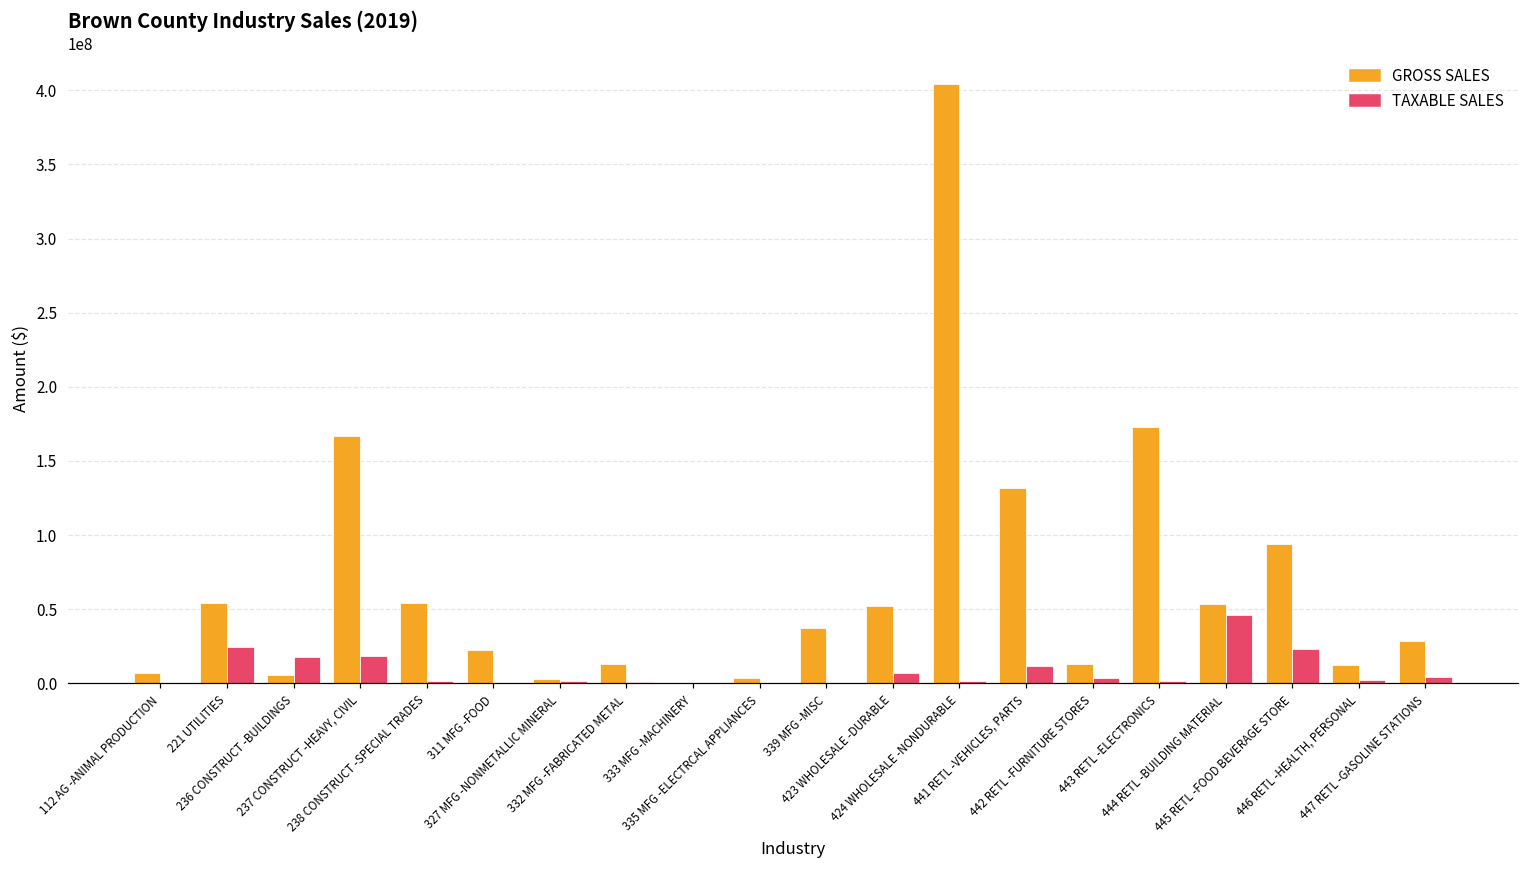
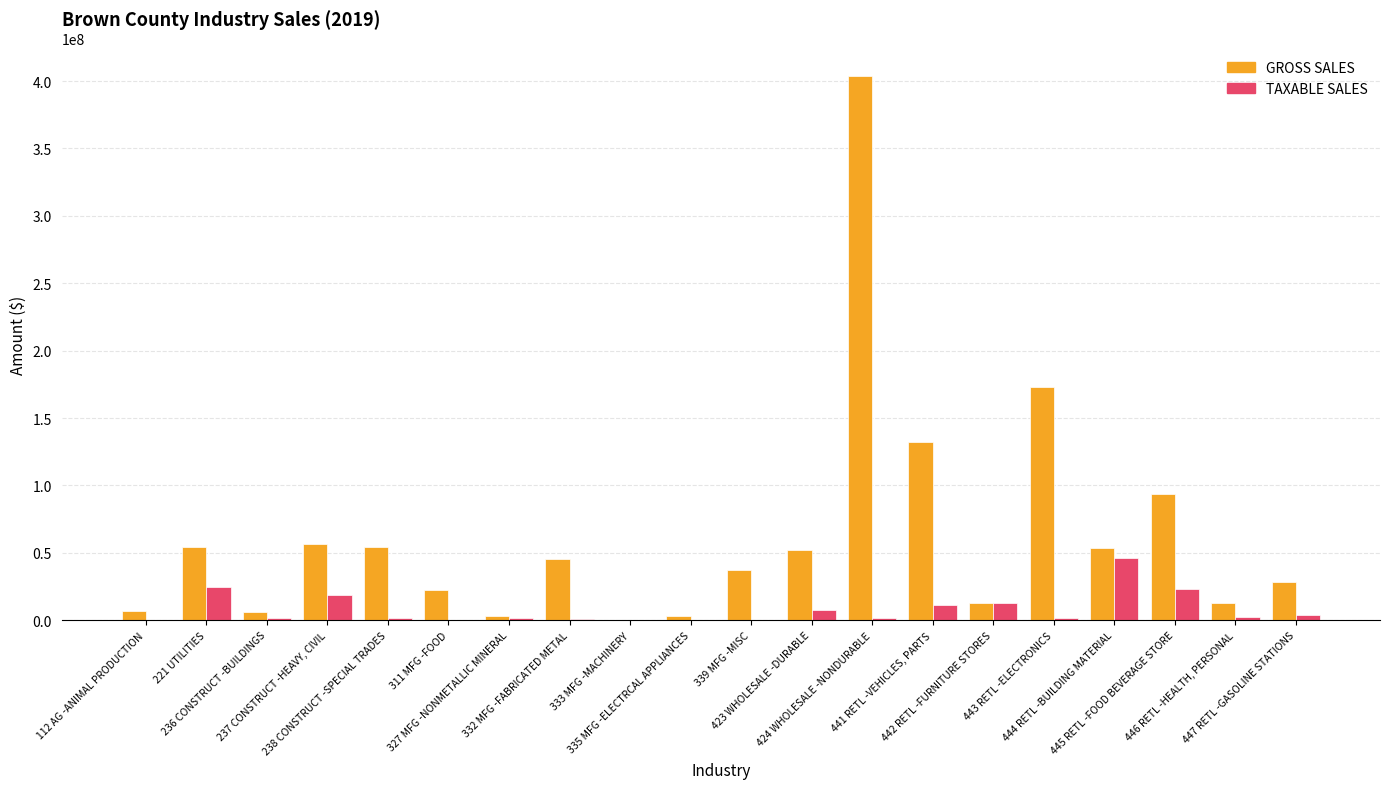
TAXABLE SALES, 236 CONSTRUCT -BUILDINGS: 18000000 -> 2000000
GROSS SALES, 237 CONSTRUCT -HEAVY, CIVIL: 167000000 -> 57000000
GROSS SALES, 332 MFG -FABRICATED METAL: 13000000 -> 45000000
TAXABLE SALES, 442 RETL -FURNITURE STORES: 4000000 -> 13000000
